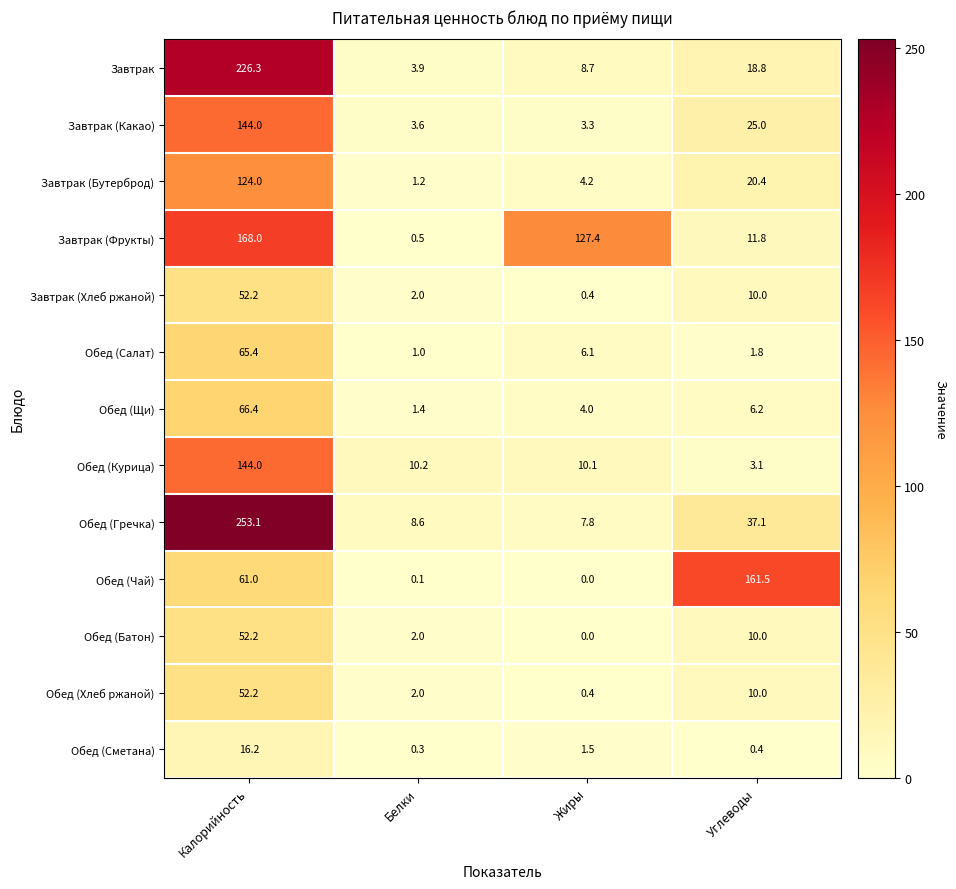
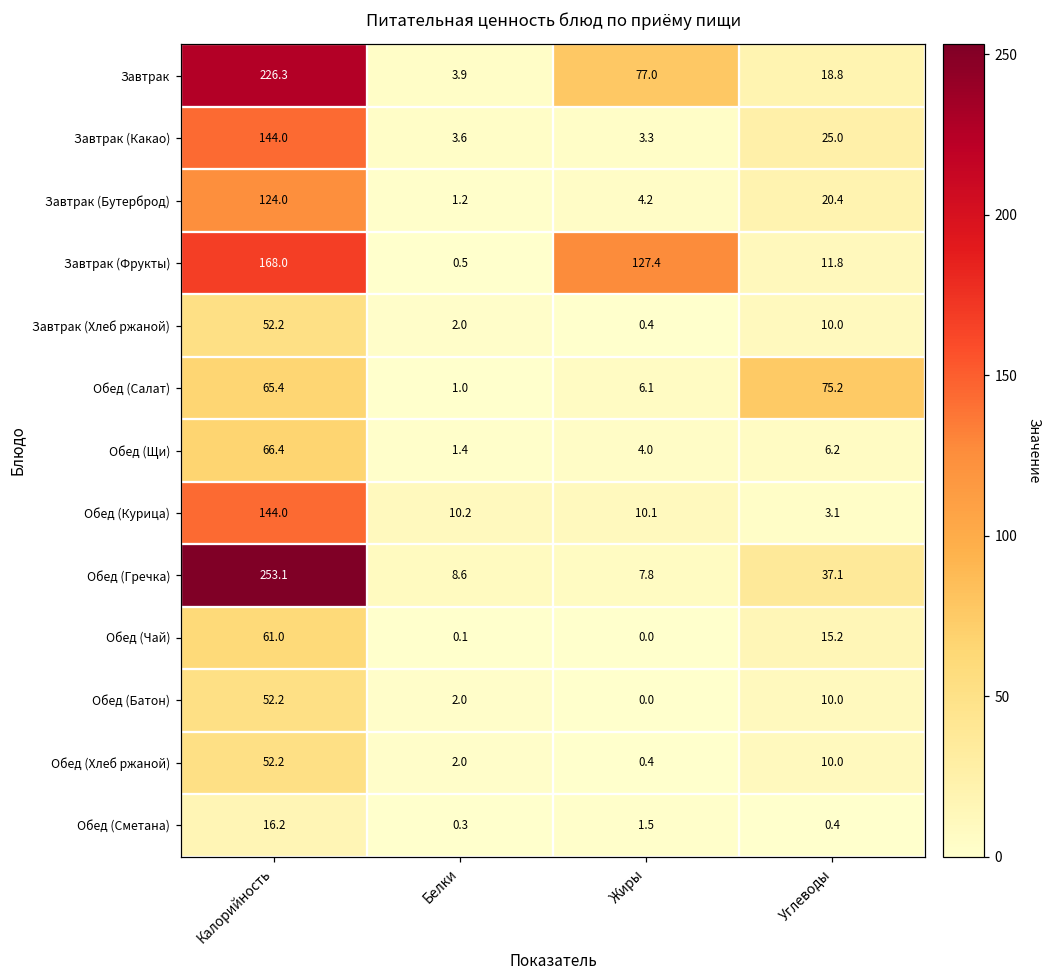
Завтрак, Жиры: 8.7 -> 77.0
Обед (Салат), Углеводы: 1.8 -> 75.2
Обед (Чай), Углеводы: 161.5 -> 15.2
